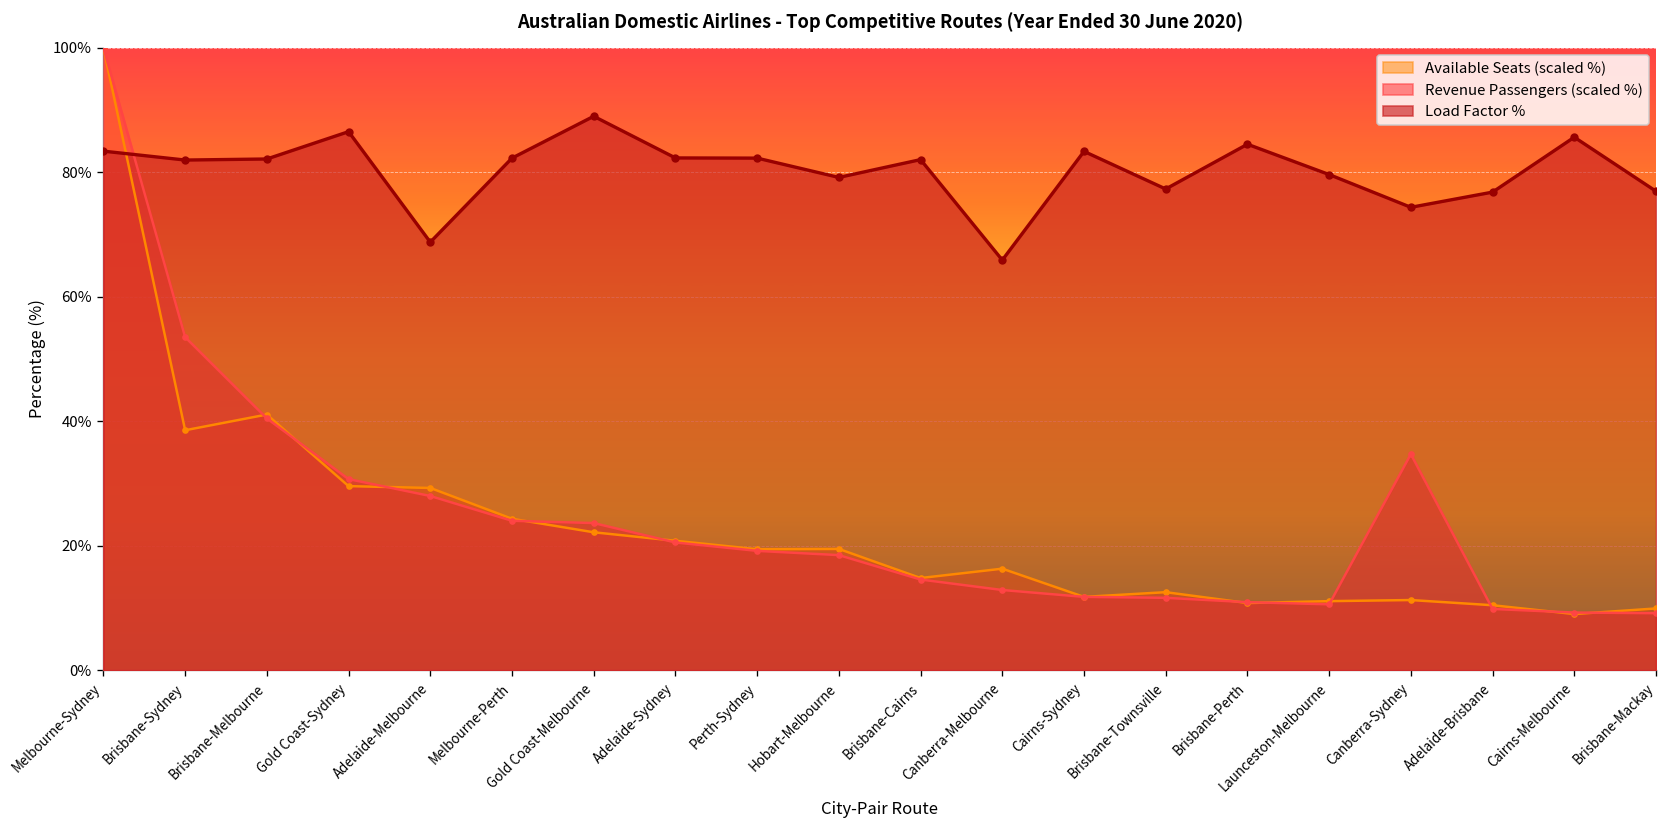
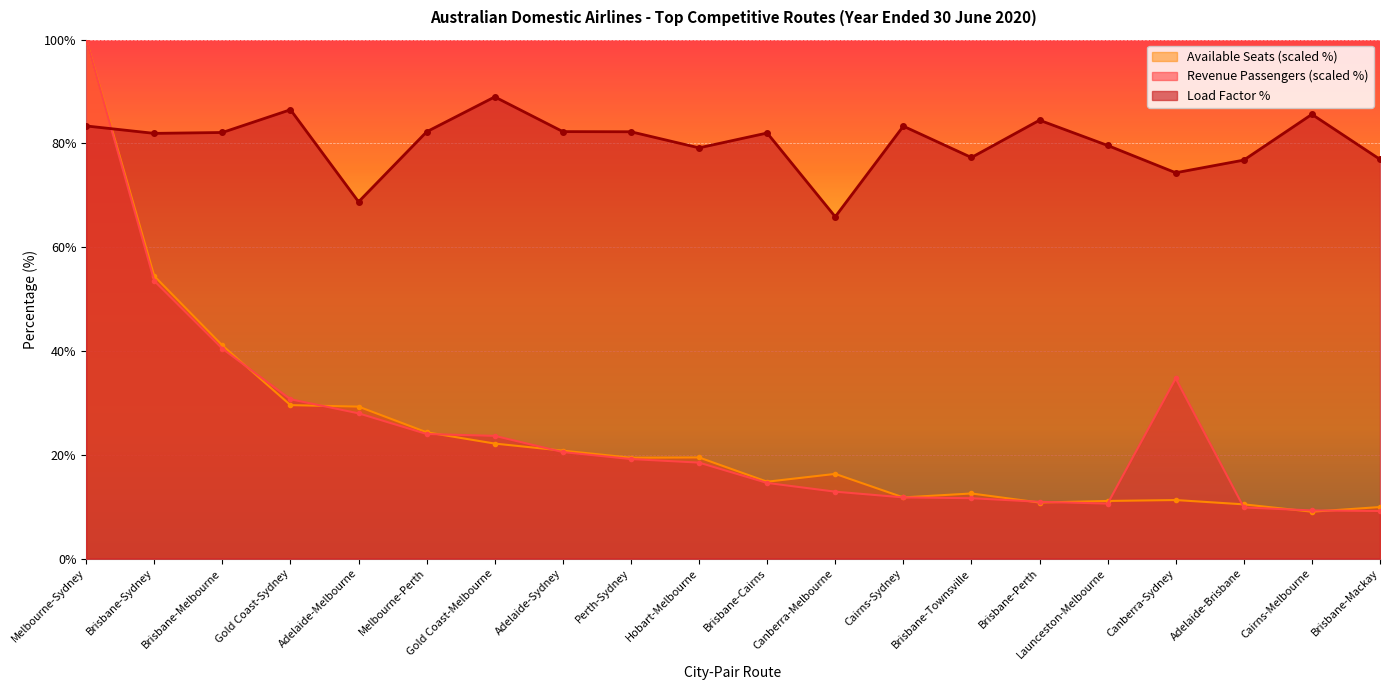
Available Seats (scaled %), Brisbane-Sydney: 39% -> 54%
